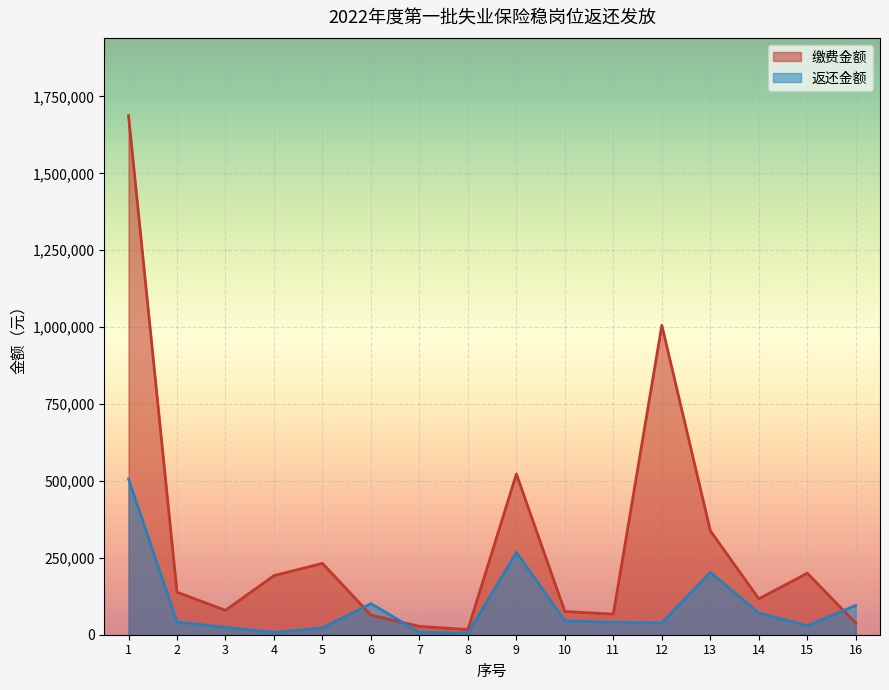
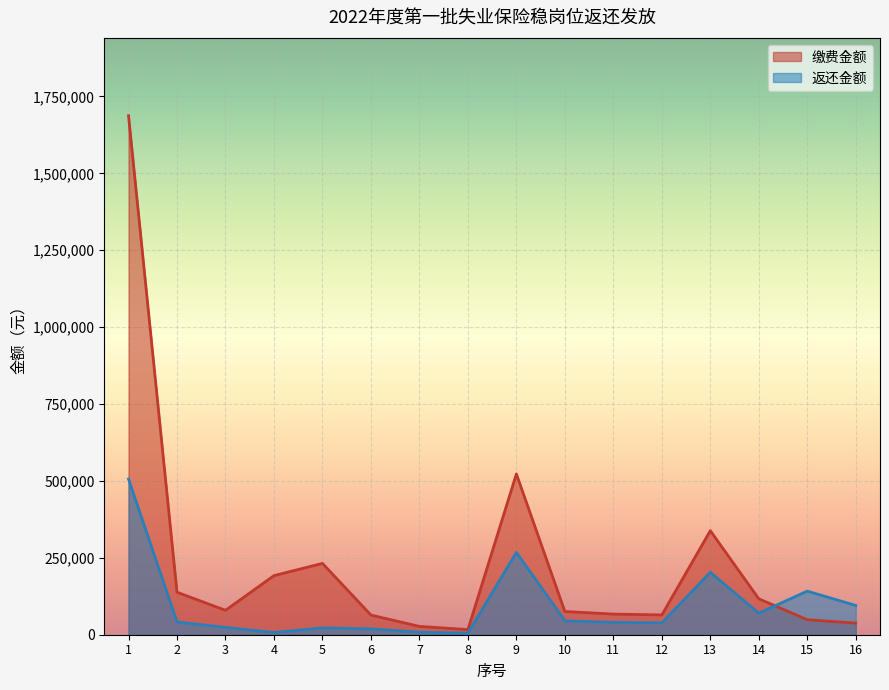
返还金额, 6: 100,000 -> 20,000
缴费金额, 12: 1,010,000 -> 60,000
缴费金额, 15: 200,000 -> 50,000
返还金额, 15: 30,000 -> 140,000
